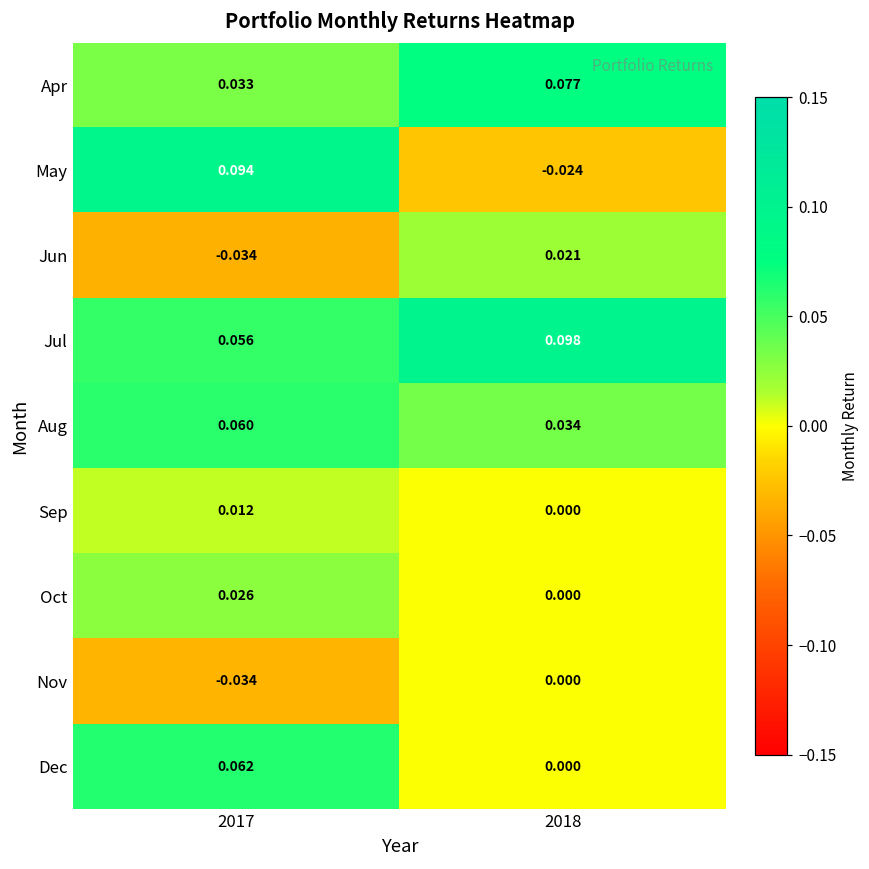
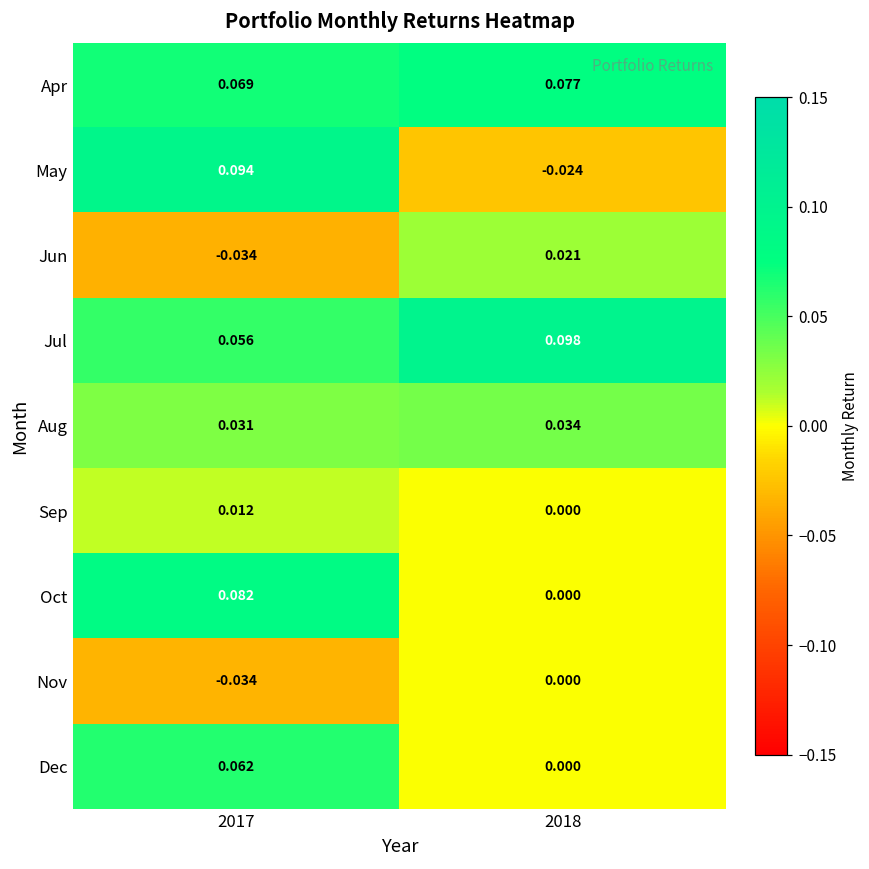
Apr, 2017: 0.033 -> 0.069
Aug, 2017: 0.060 -> 0.031
Oct, 2017: 0.026 -> 0.082
